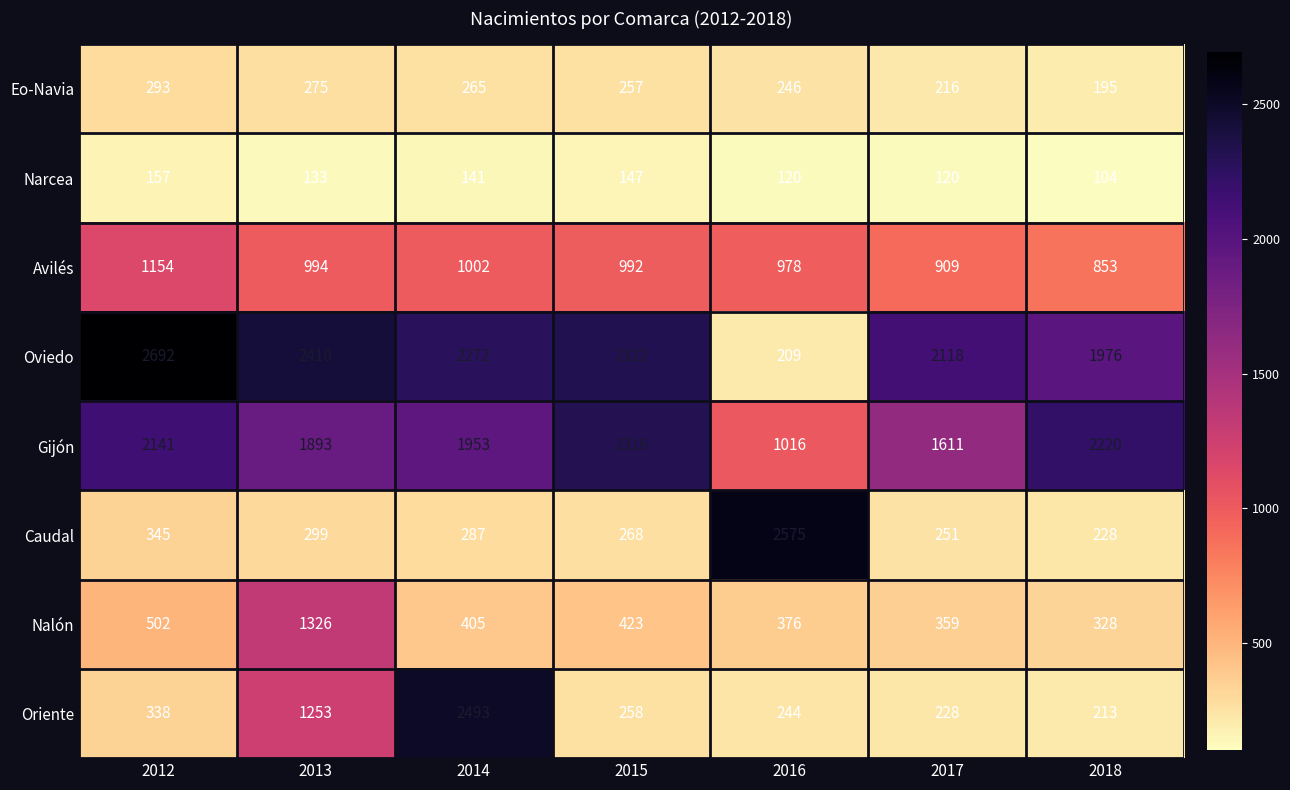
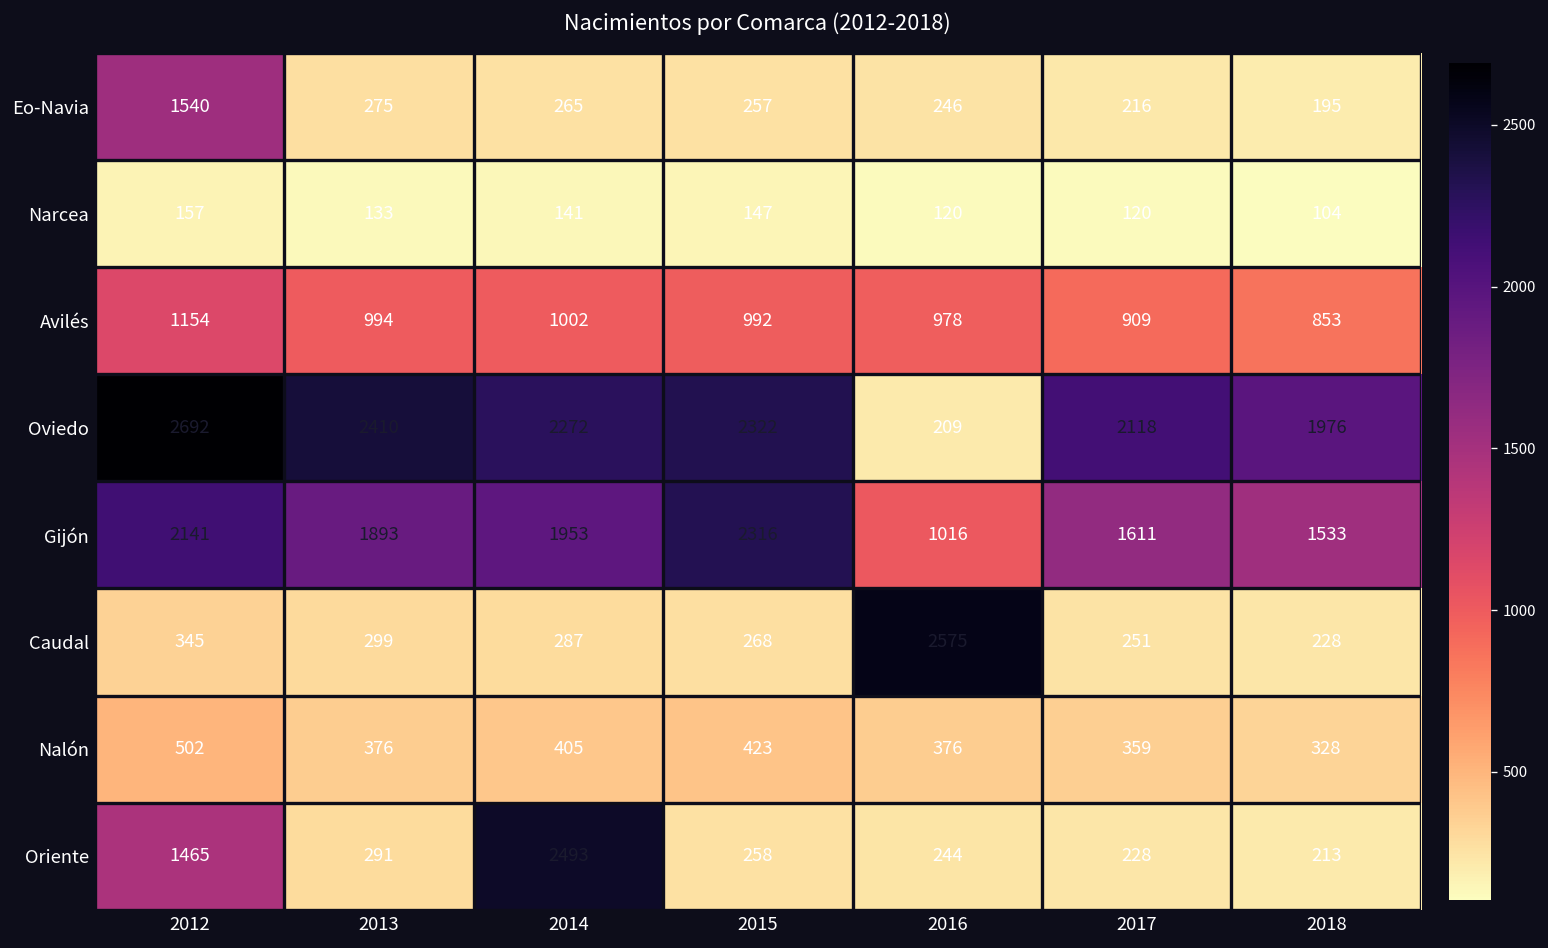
Eo-Navia, 2012: 293 -> 1540
Gijón, 2018: 2220 -> 1533
Nalón, 2013: 1326 -> 376
Oriente, 2012: 338 -> 1465
Oriente, 2013: 1253 -> 291
